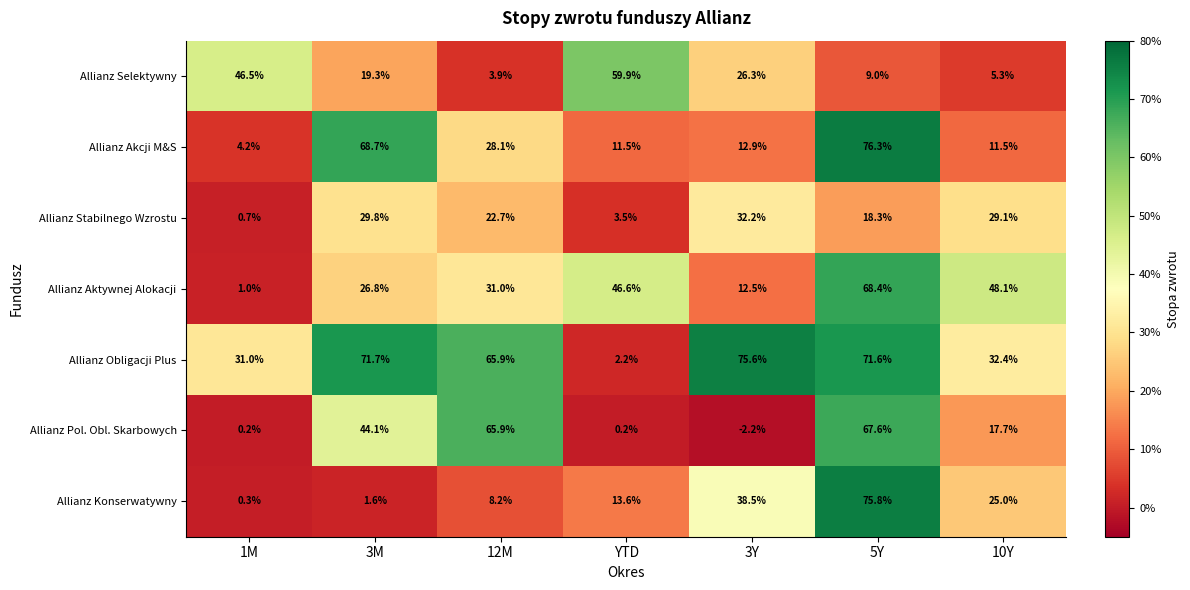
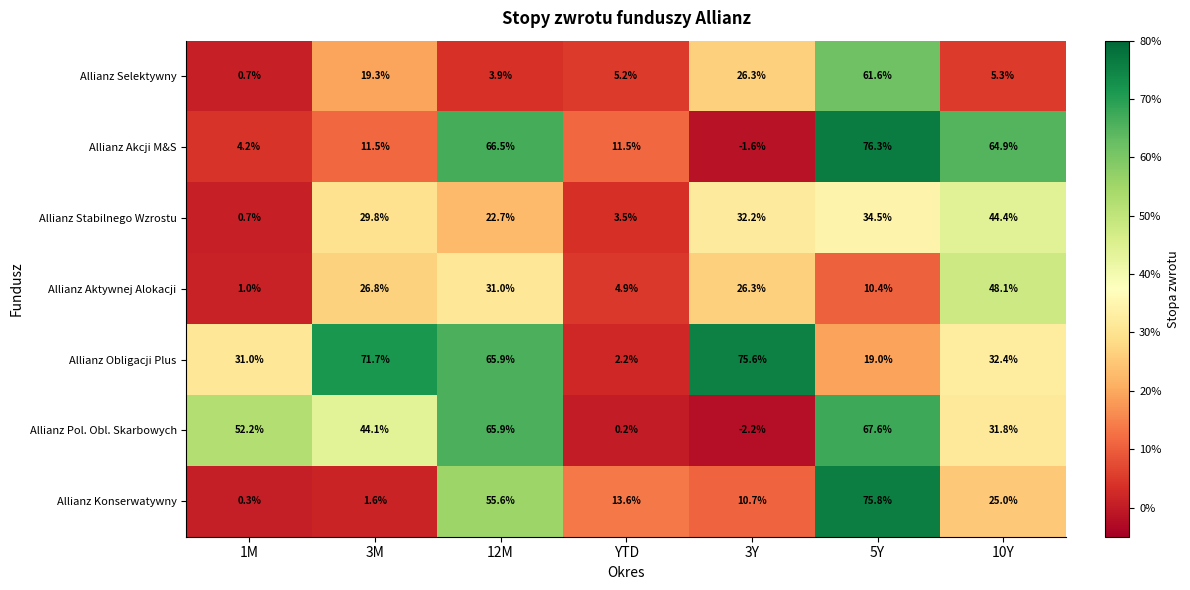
Allianz Selektywny, 1M: 46.5% -> 0.7%
Allianz Selektywny, YTD: 59.9% -> 5.2%
Allianz Selektywny, 5Y: 9.0% -> 61.6%
Allianz Akcji M&S, 3M: 68.7% -> 11.5%
Allianz Akcji M&S, 12M: 28.1% -> 66.5%
Allianz Akcji M&S, 3Y: 12.9% -> -1.6%
Allianz Akcji M&S, 10Y: 11.5% -> 64.9%
Allianz Stabilnego Wzrostu, 5Y: 18.3% -> 34.5%
Allianz Stabilnego Wzrostu, 10Y: 29.1% -> 44.4%
Allianz Aktywnej Alokacji, YTD: 46.6% -> 4.9%
Allianz Aktywnej Alokacji, 3Y: 12.5% -> 26.3%
Allianz Aktywnej Alokacji, 5Y: 68.4% -> 10.4%
Allianz Obligacji Plus, 5Y: 71.6% -> 19.0%
Allianz Pol. Obl. Skarbowych, 1M: 0.2% -> 52.2%
Allianz Pol. Obl. Skarbowych, 10Y: 17.7% -> 31.8%
Allianz Konserwatywny, 12M: 8.2% -> 55.6%
Allianz Konserwatywny, 3Y: 38.5% -> 10.7%
